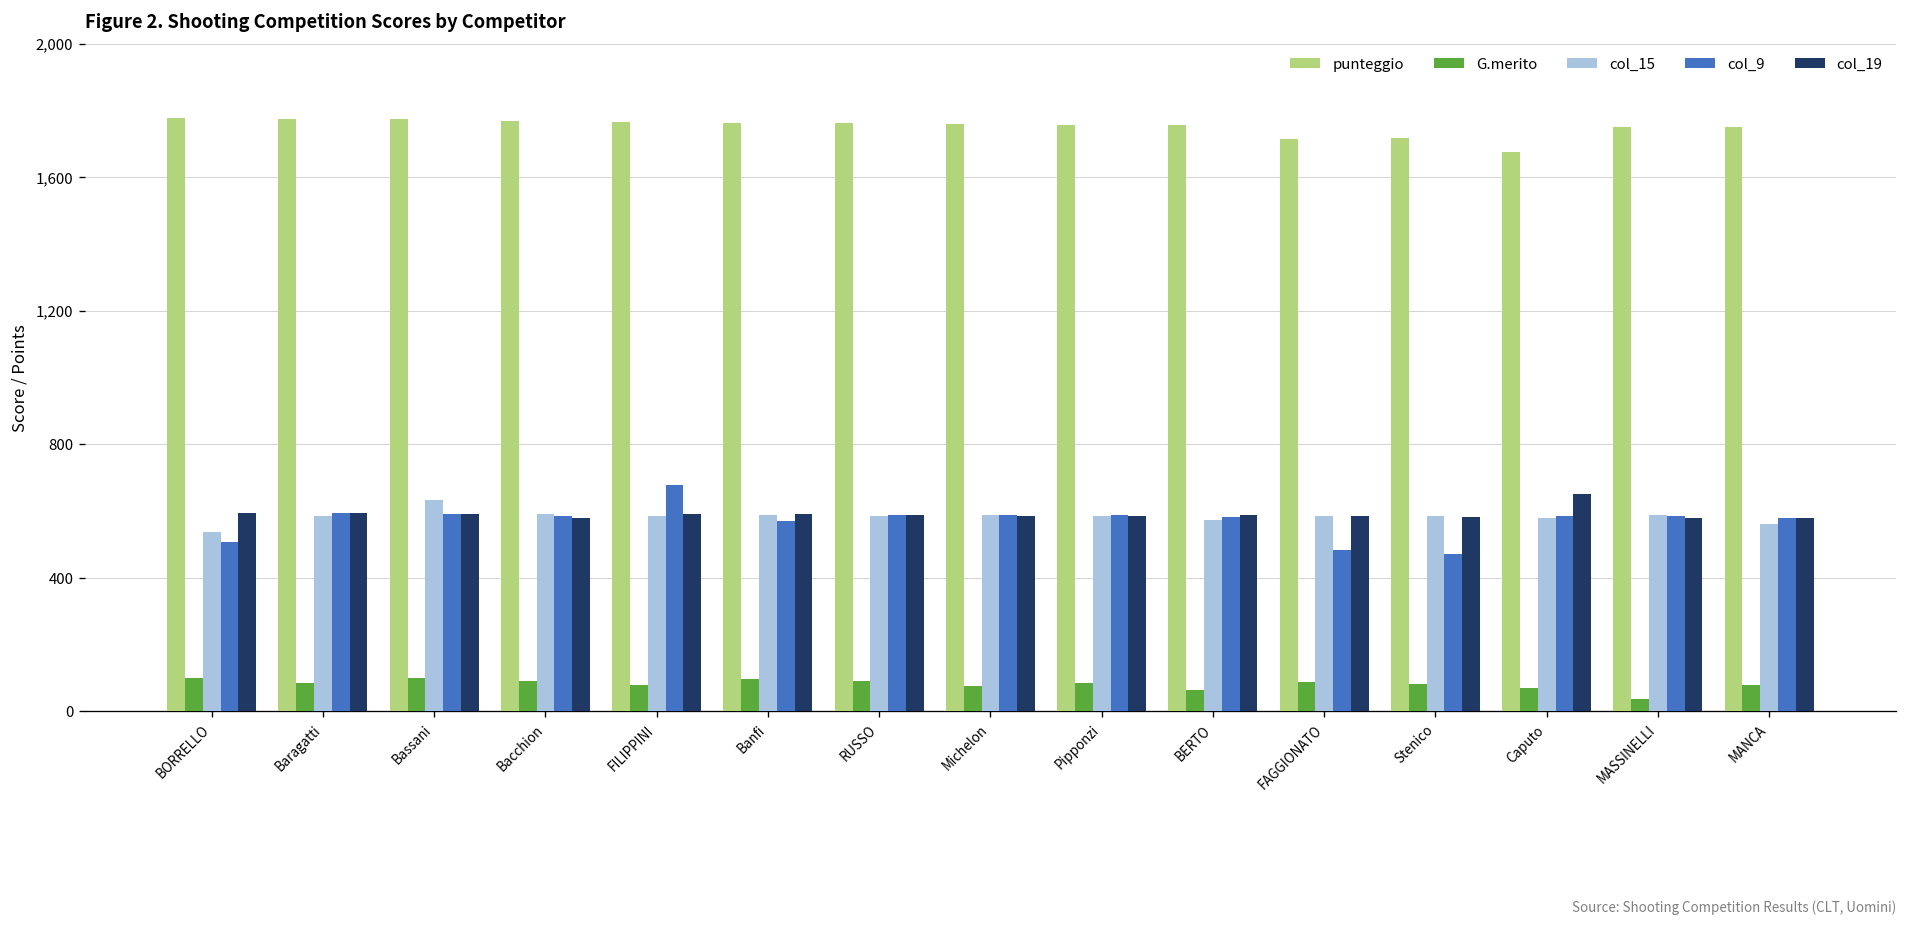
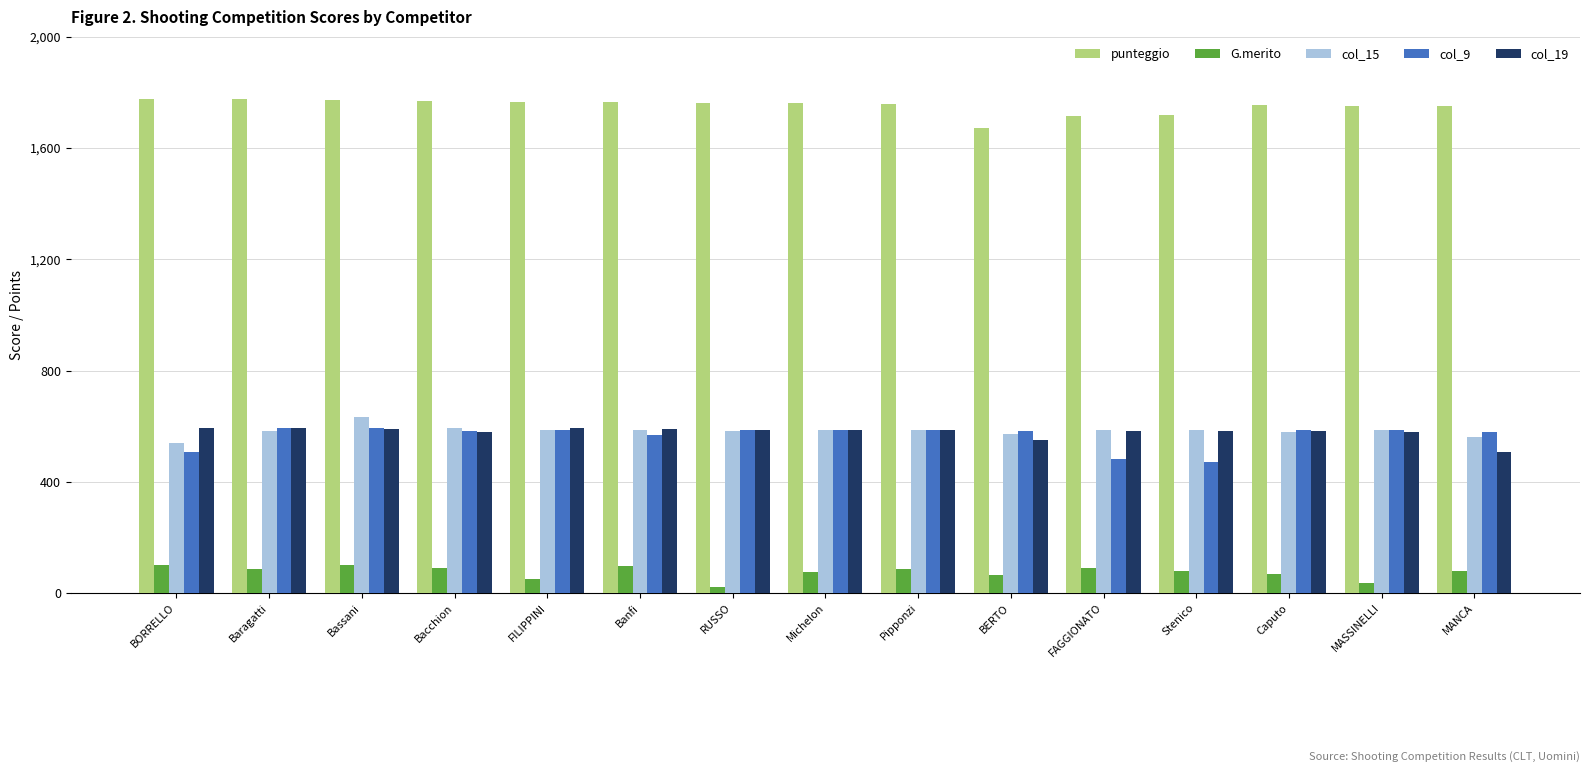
G.merito, FILIPPINI: 80 -> 50
col_9, FILIPPINI: 680 -> 590
G.merito, RUSSO: 90 -> 20
punteggio, BERTO: 1,760 -> 1,670
col_19, BERTO: 590 -> 550
punteggio, Caputo: 1,680 -> 1,750
col_19, Caputo: 650 -> 580
col_19, MANCA: 580 -> 510
